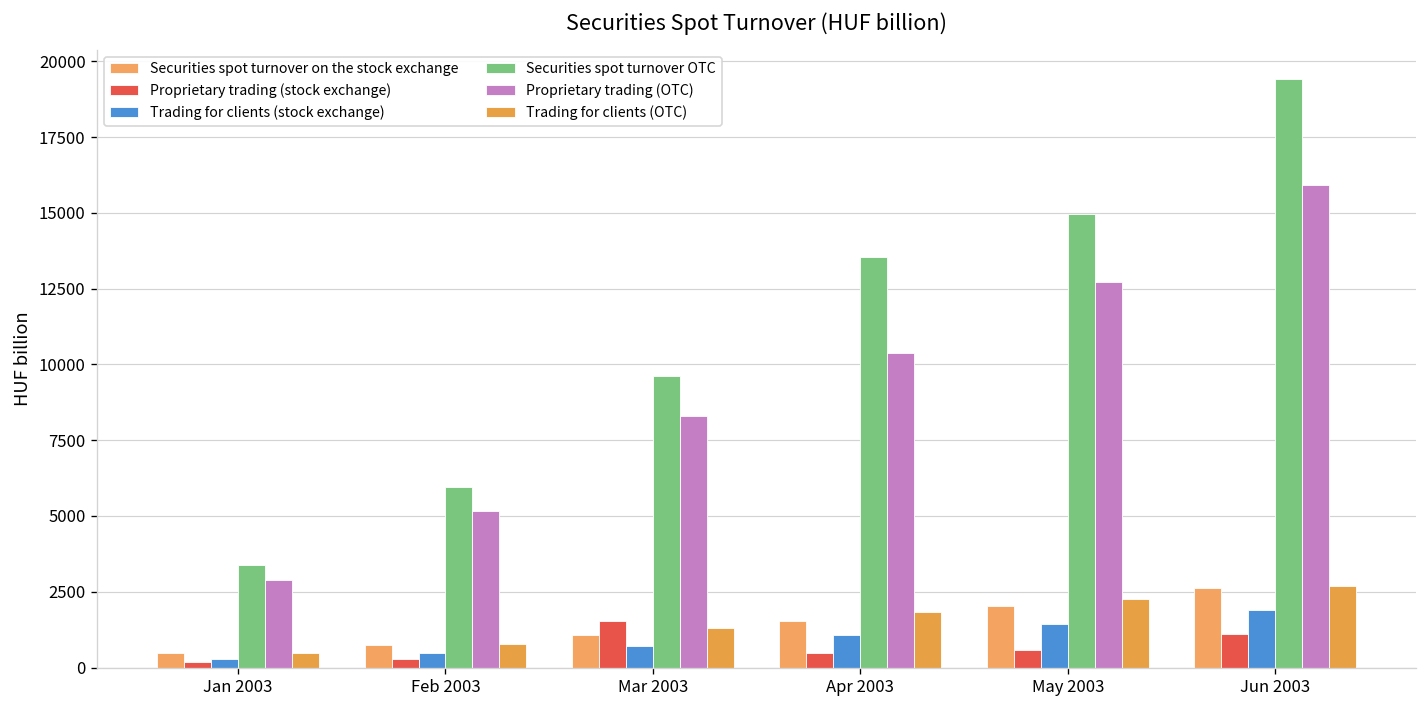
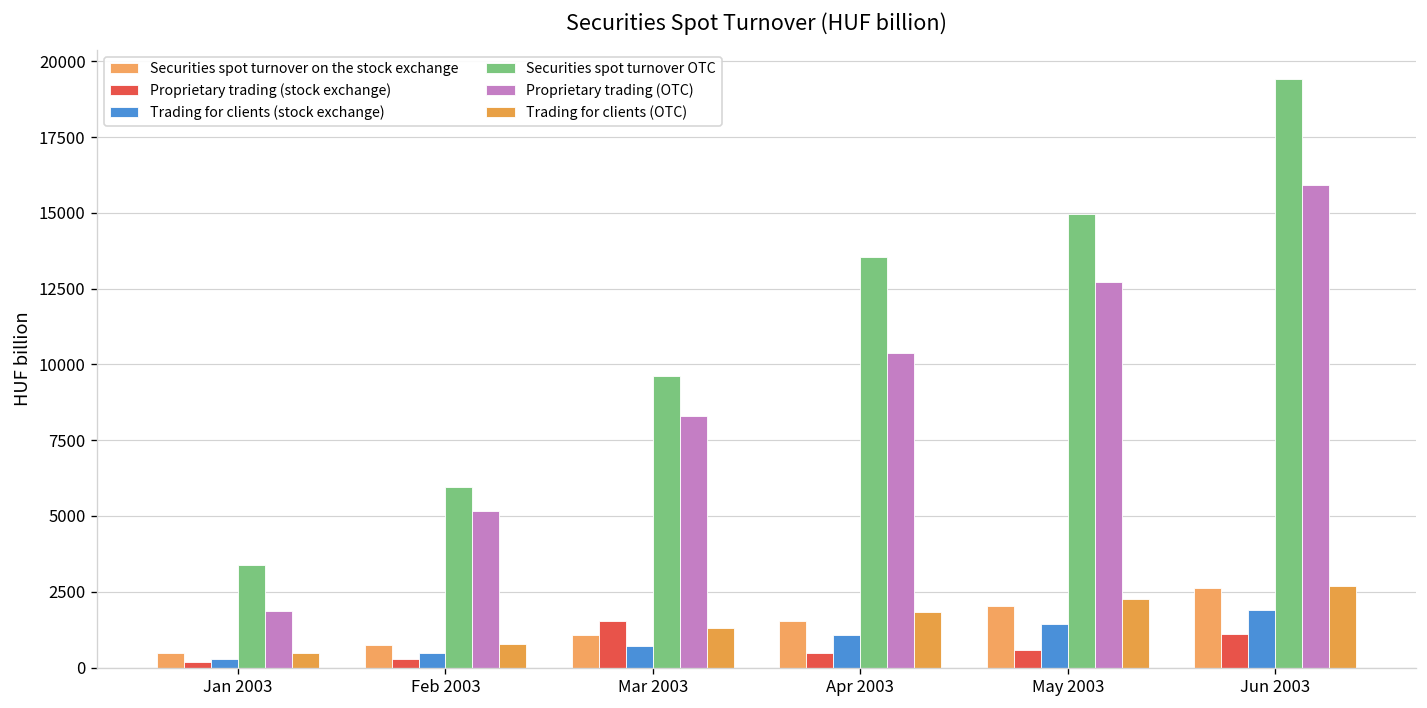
Proprietary trading (OTC), Jan 2003: 2900 -> 1900
